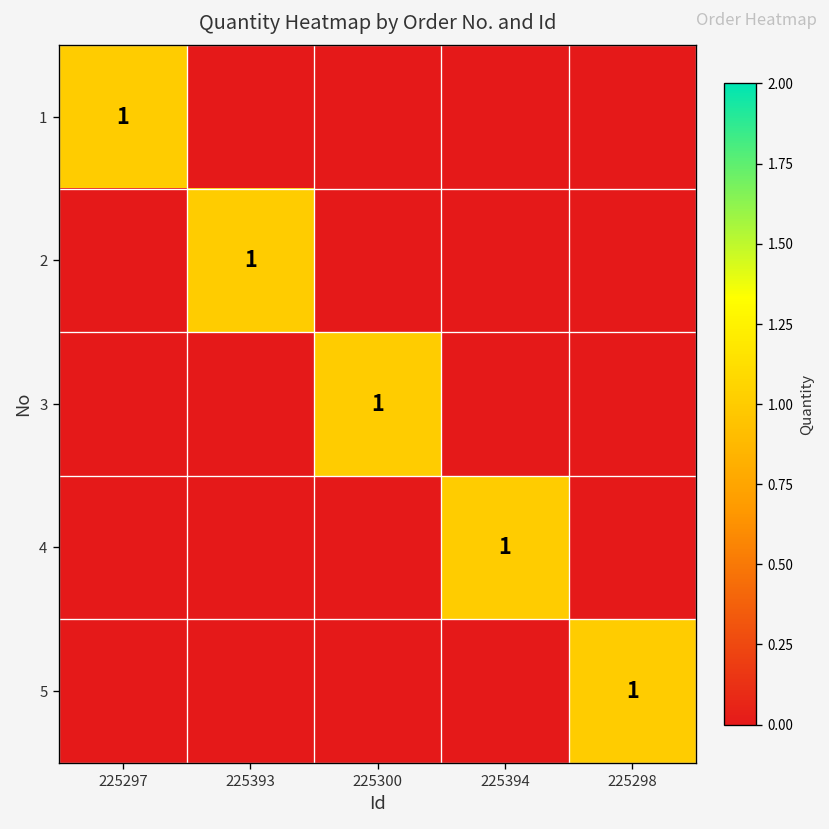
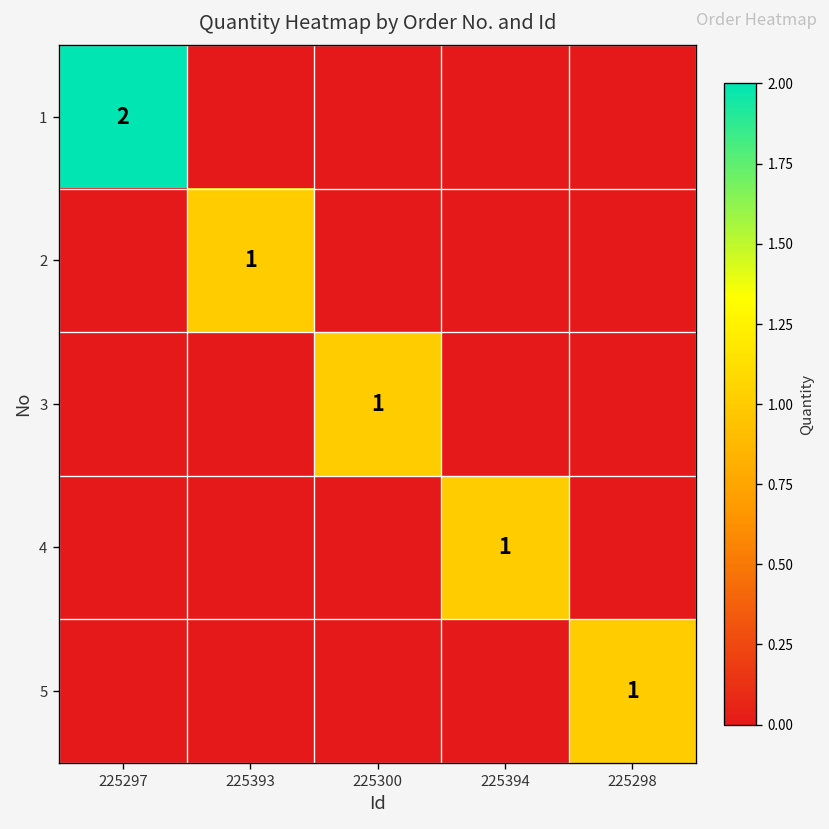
1, 225297: 1 -> 2
